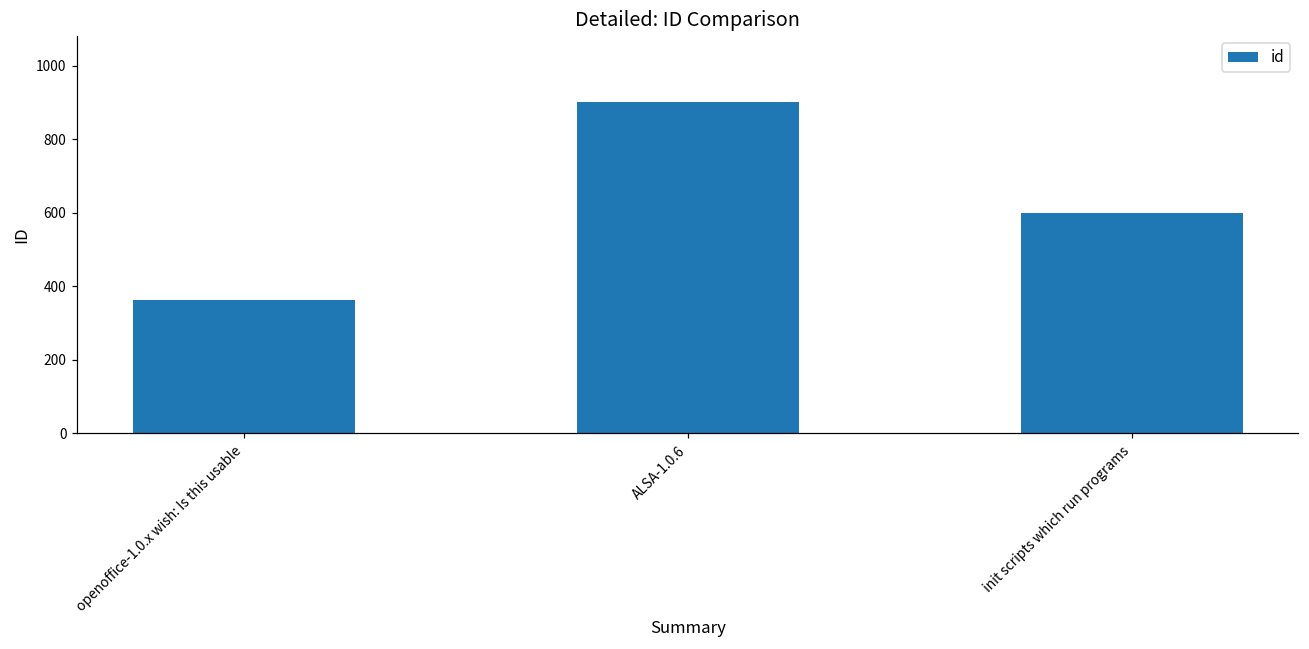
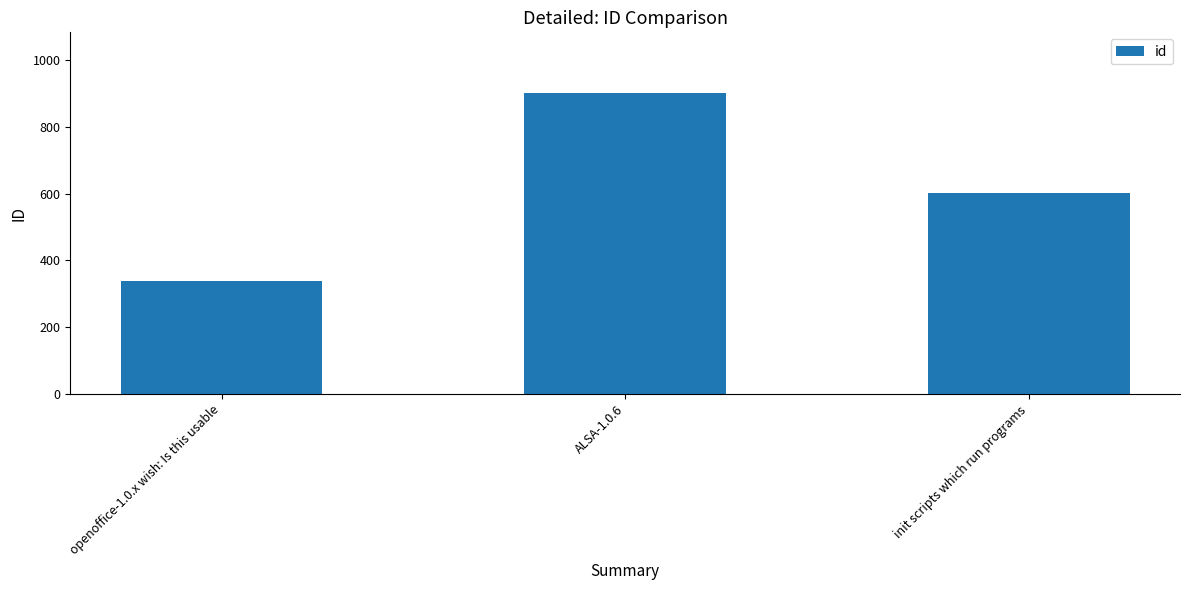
openoffice-1.0.x wish: Is this usable: 360 -> 340
